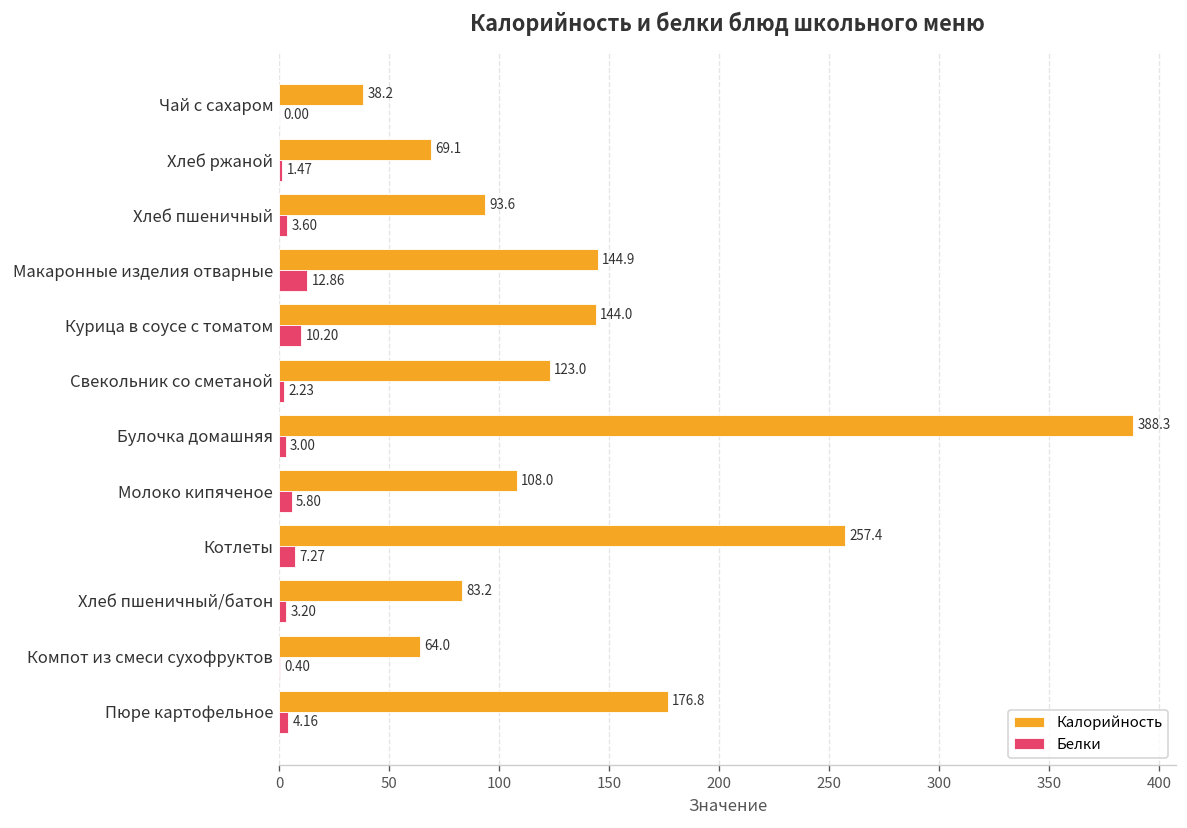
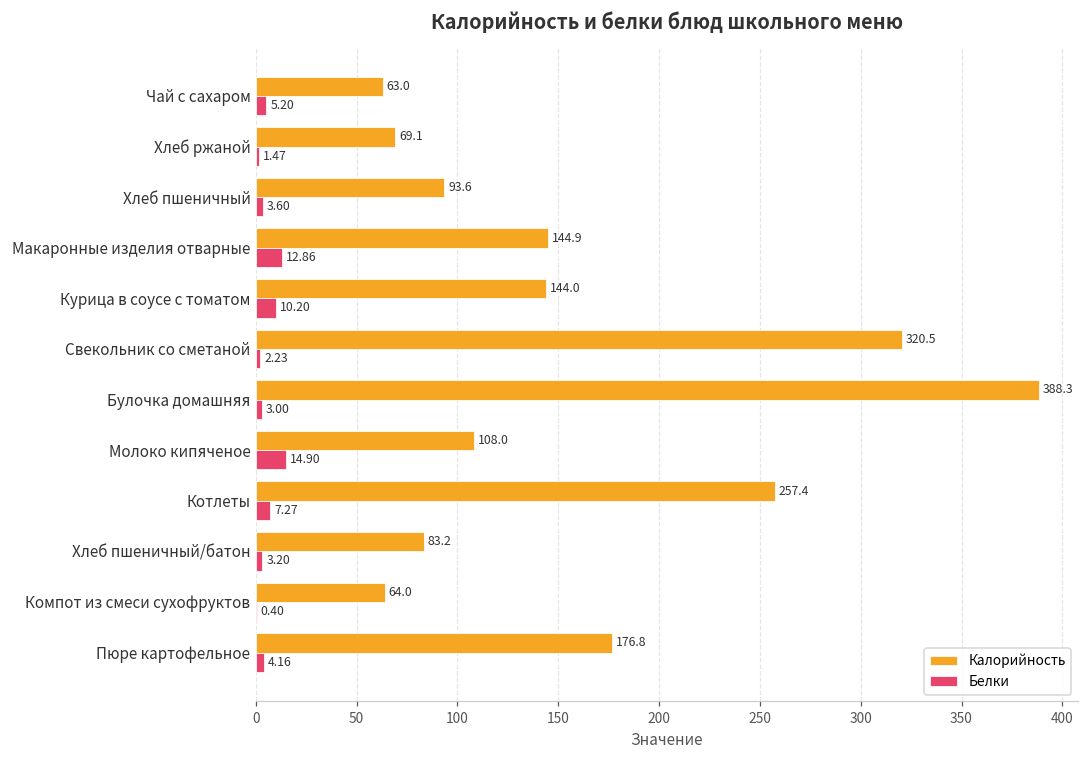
Калорийность, Чай с сахаром: 38.2 -> 63.0
Белки, Чай с сахаром: 0.00 -> 5.20
Калорийность, Свекольник со сметаной: 123.0 -> 320.5
Белки, Молоко кипяченое: 5.80 -> 14.90
